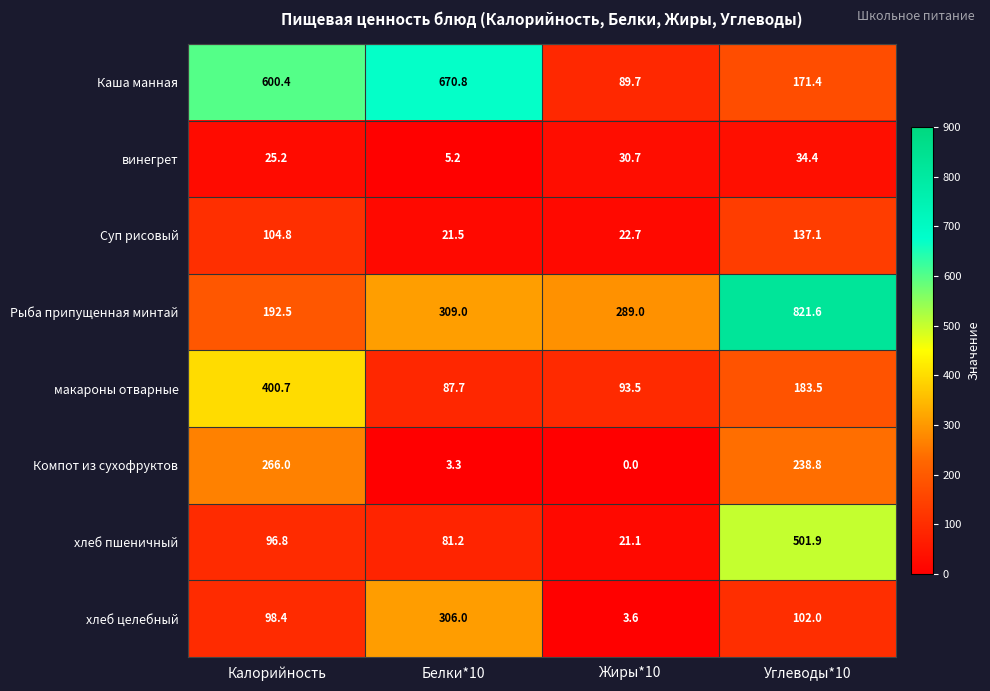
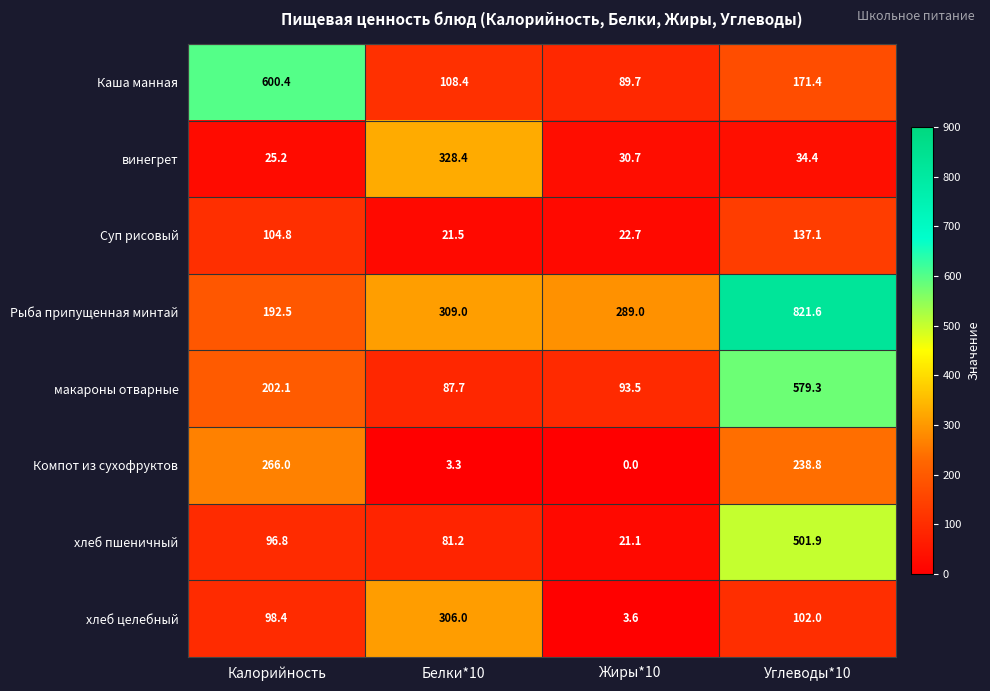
Каша манная, Белки*10: 670.8 -> 108.4
винегрет, Белки*10: 5.2 -> 328.4
макароны отварные, Калорийность: 400.7 -> 202.1
макароны отварные, Углеводы*10: 183.5 -> 579.3
